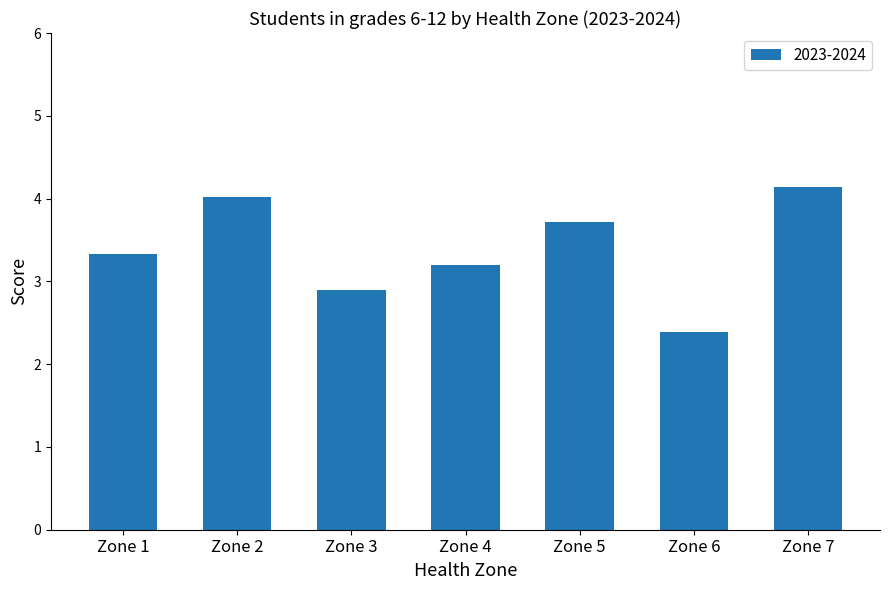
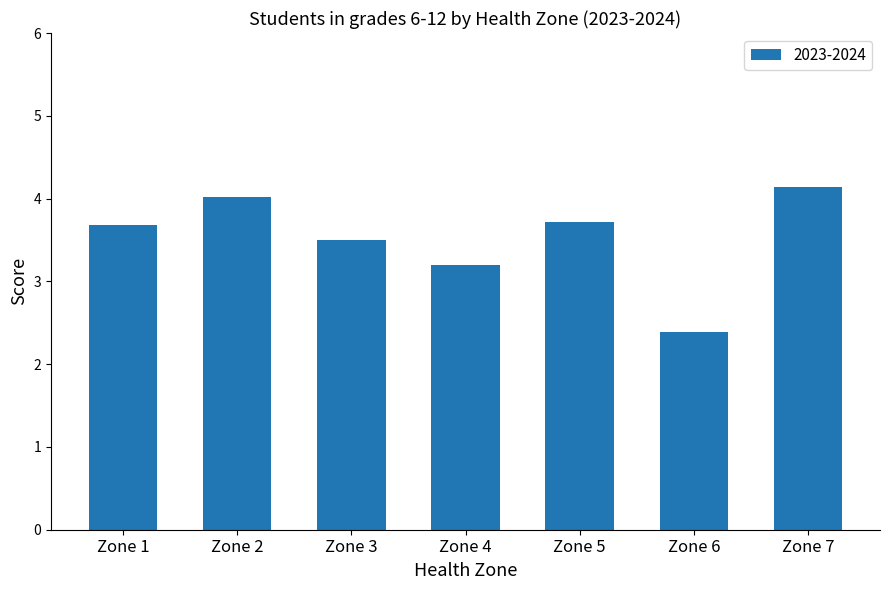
Zone 1: 3.3 -> 3.7
Zone 3: 2.9 -> 3.5
